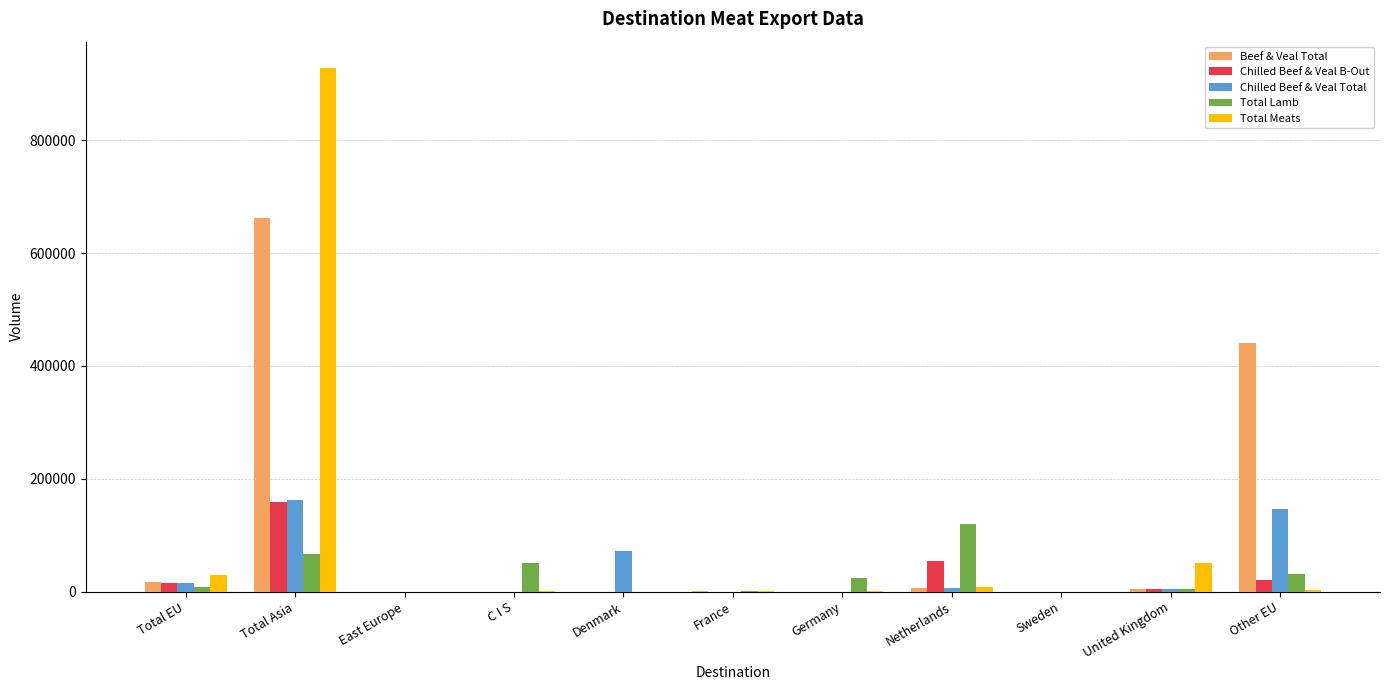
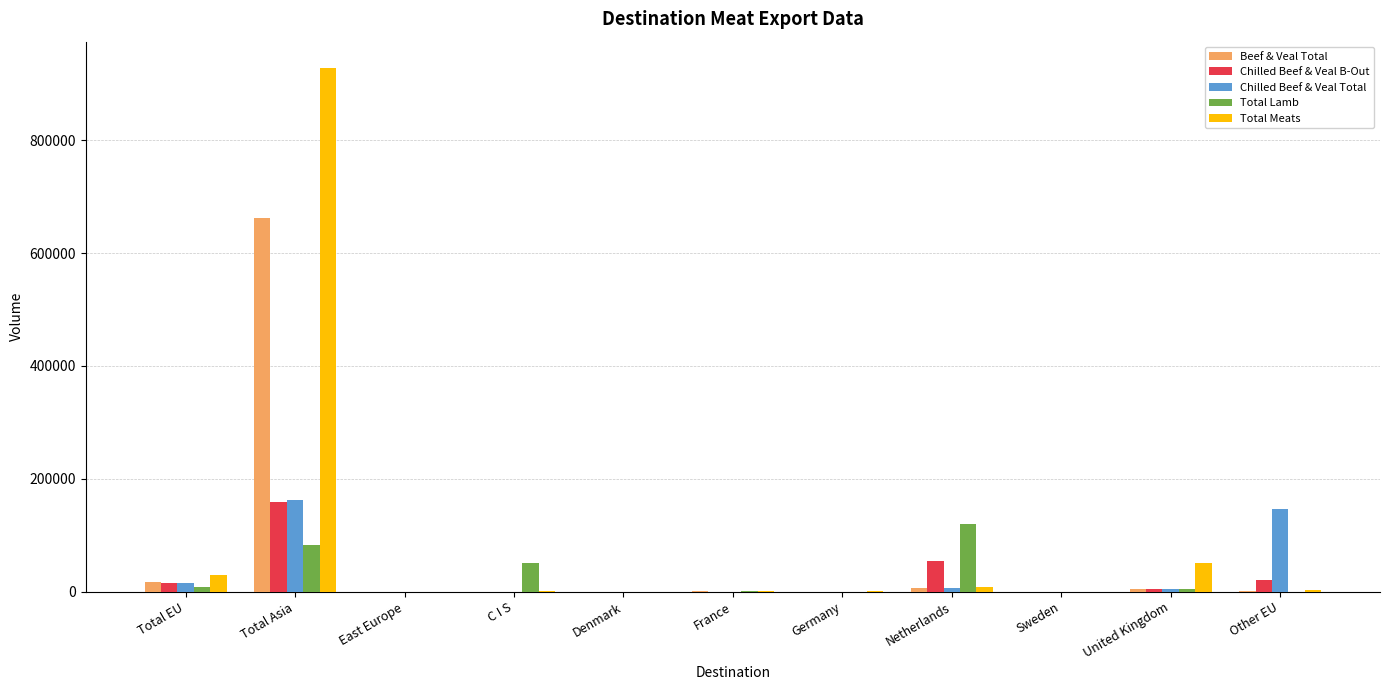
Total Lamb, Total Asia: 70000 -> 80000
Chilled Beef & Veal Total, Denmark: 70000 -> 0
Total Lamb, Germany: 30000 -> 0
Beef & Veal Total, Other EU: 440000 -> 0
Total Lamb, Other EU: 30000 -> 0
